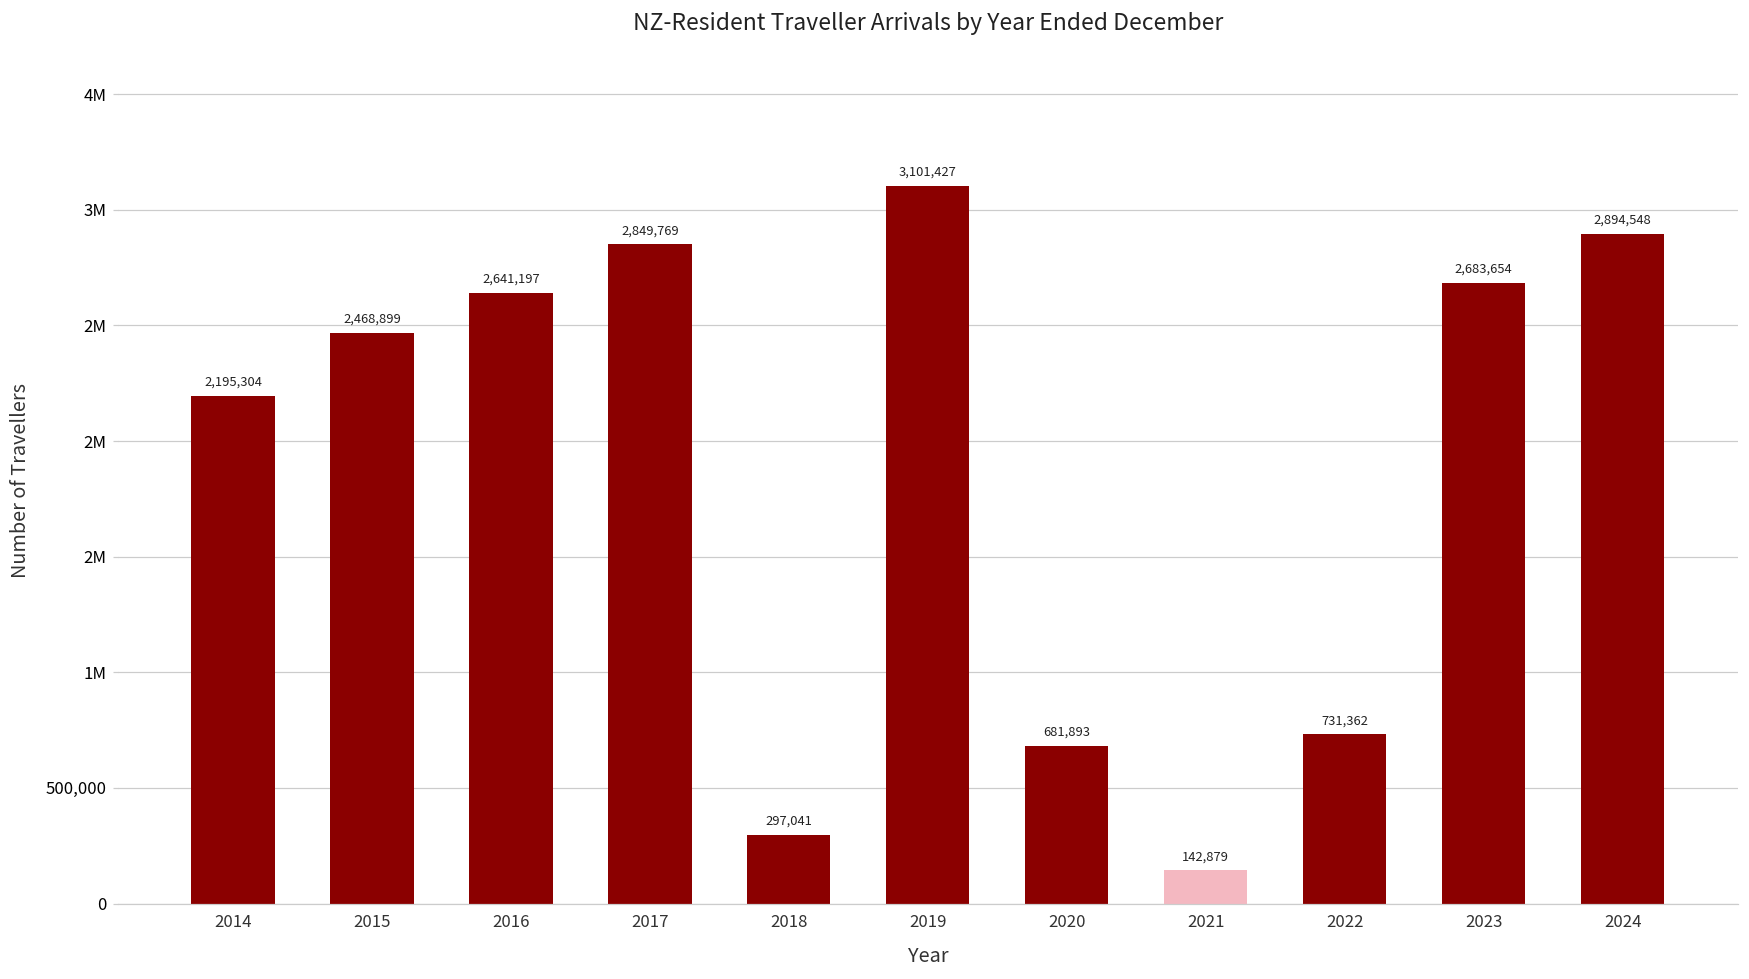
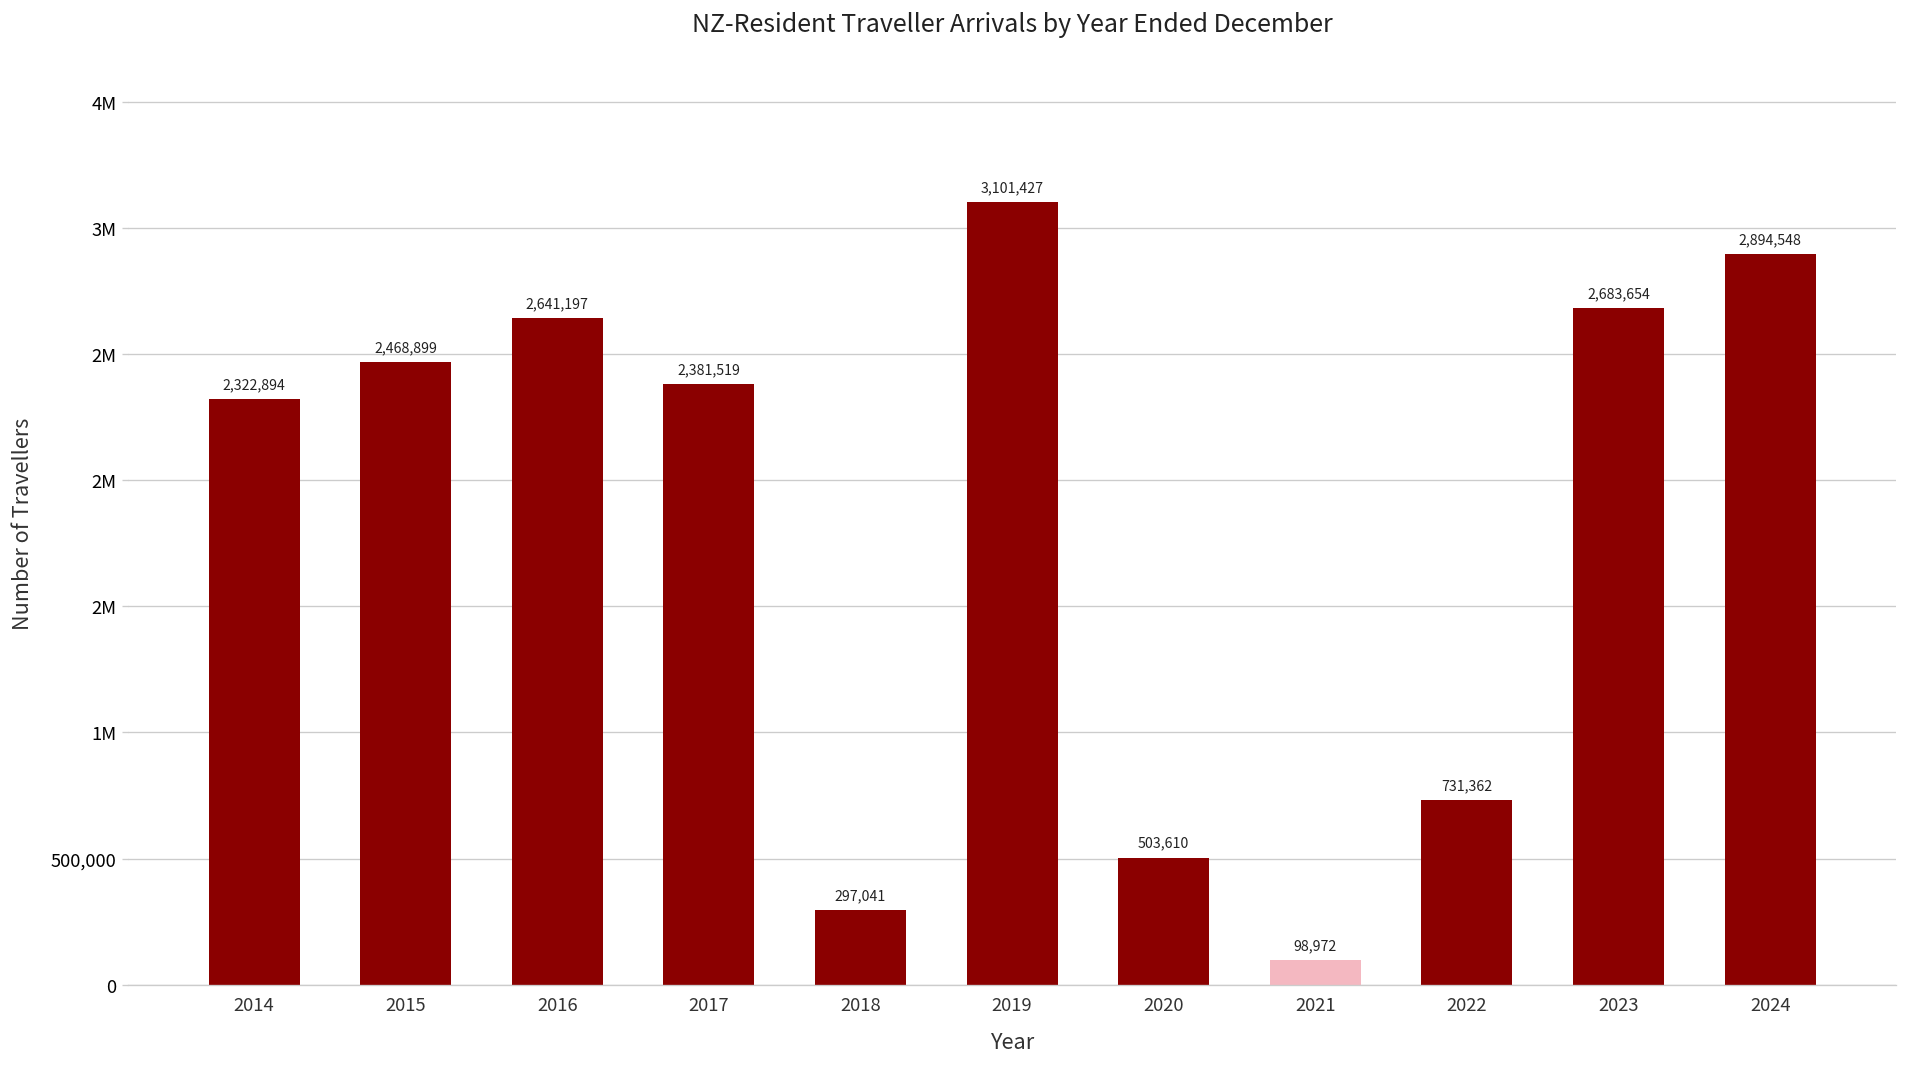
2014: 2,195,304 -> 2,322,894
2017: 2,849,769 -> 2,381,519
2020: 681,893 -> 503,610
2021: 142,879 -> 98,972
